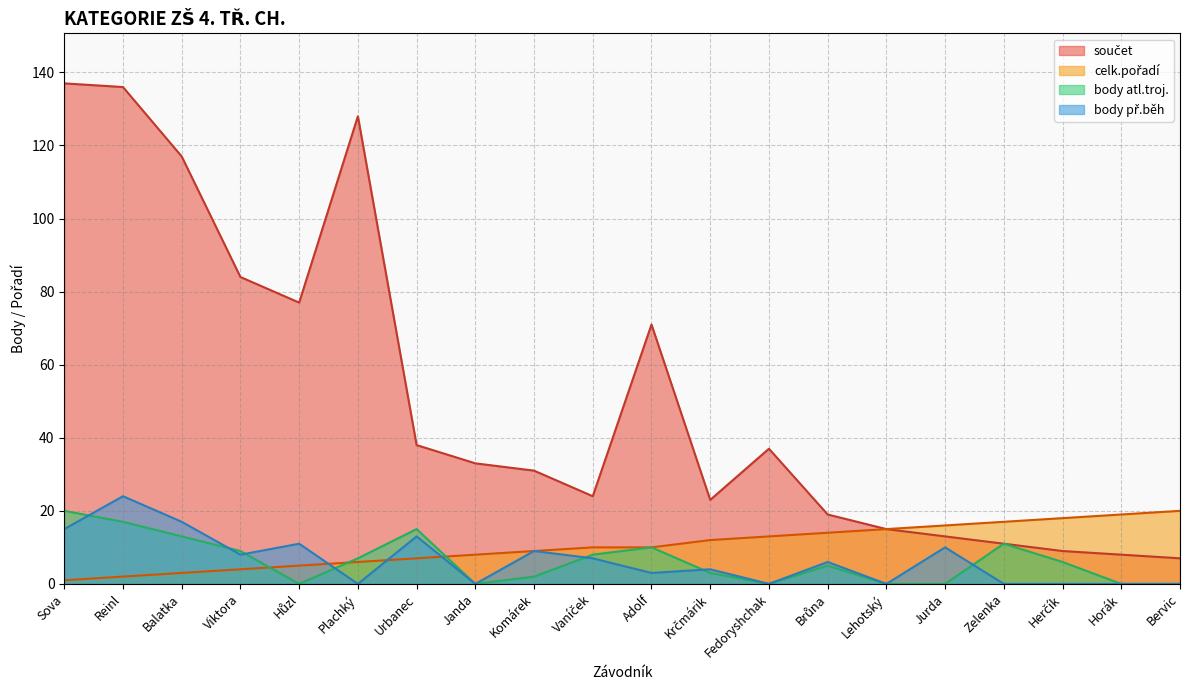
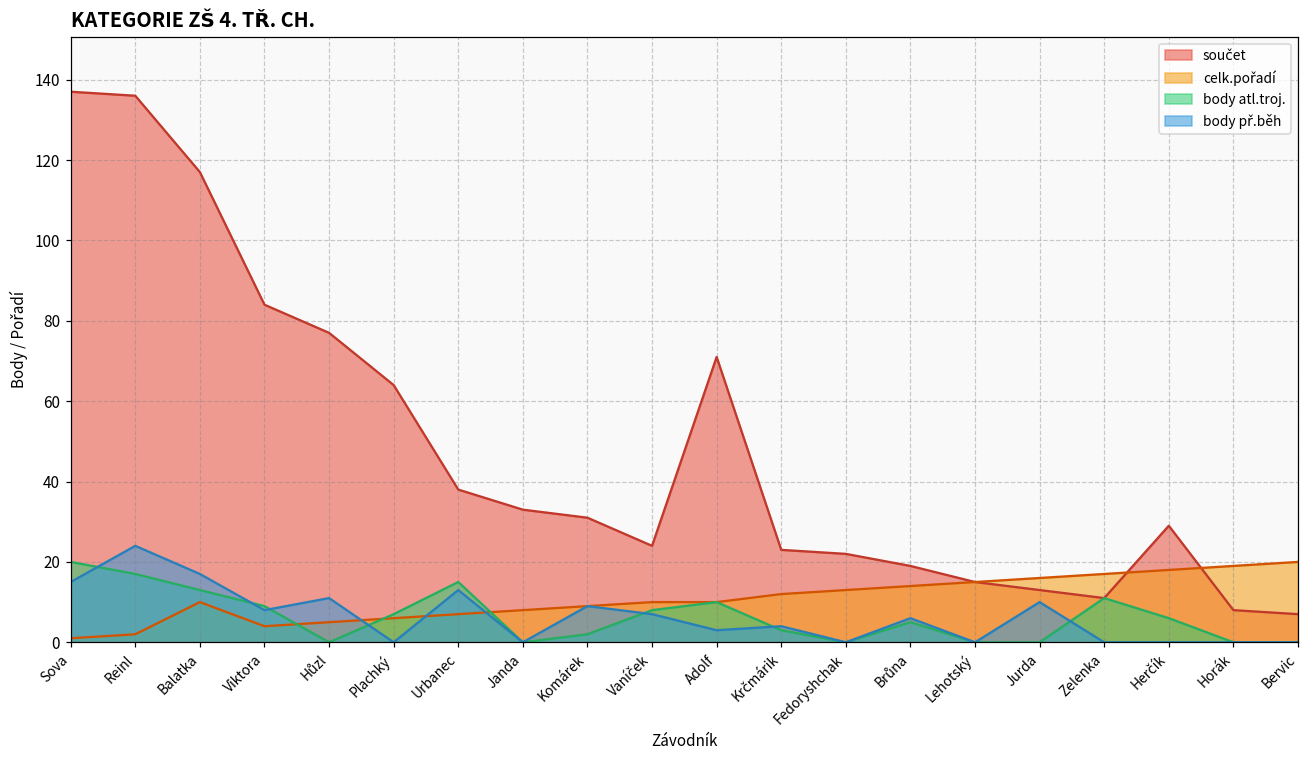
celk.pořadí, Balatka: 3 -> 10
součet, Plachký: 128 -> 64
součet, Fedoryshchak: 37 -> 22
součet, Herčík: 9 -> 29
